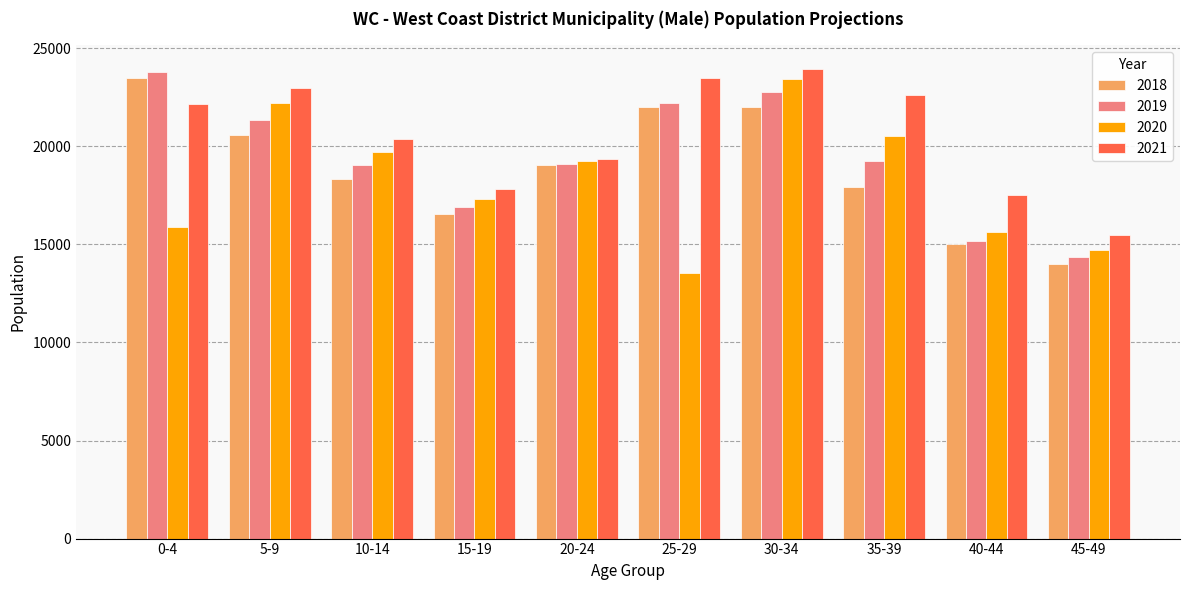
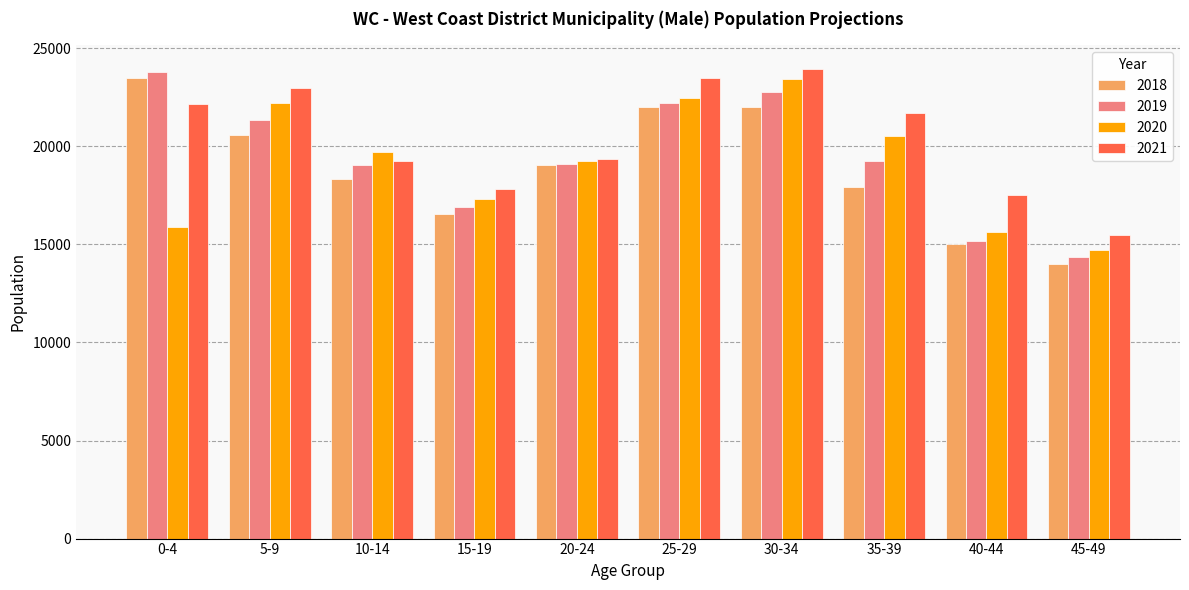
2021, 10-14: 20400 -> 19300
2020, 25-29: 13600 -> 22400
2021, 35-39: 22600 -> 21700
